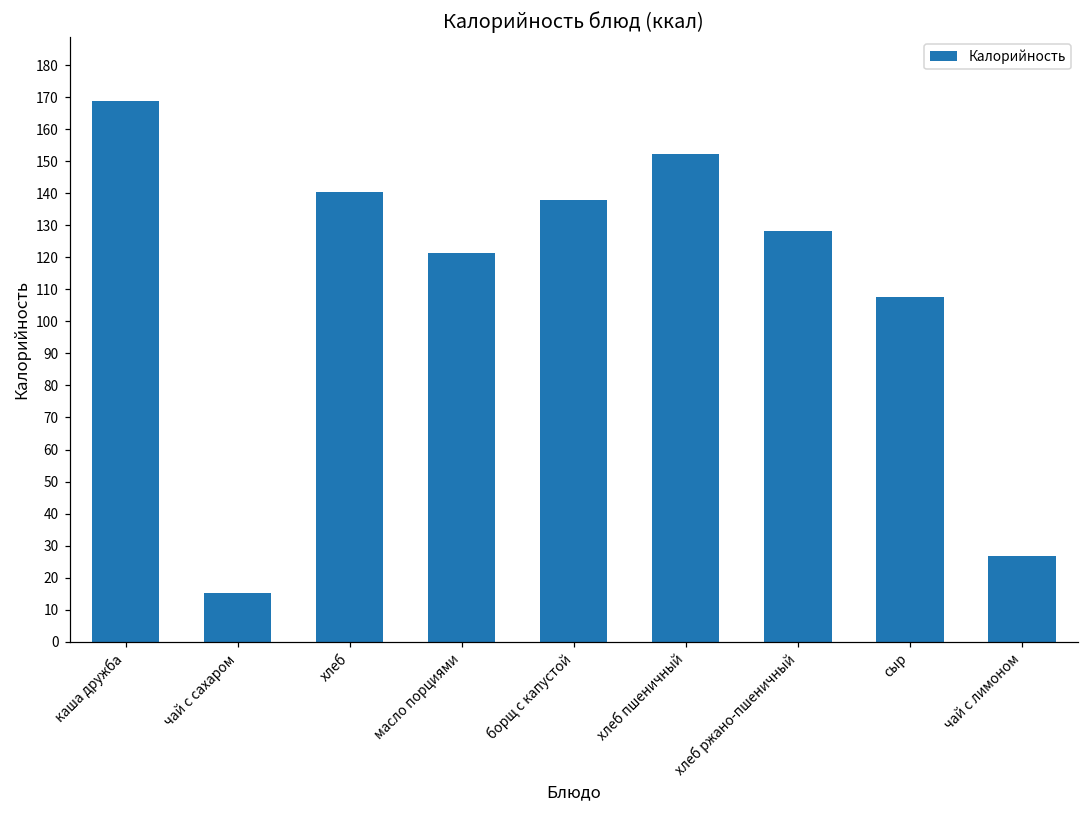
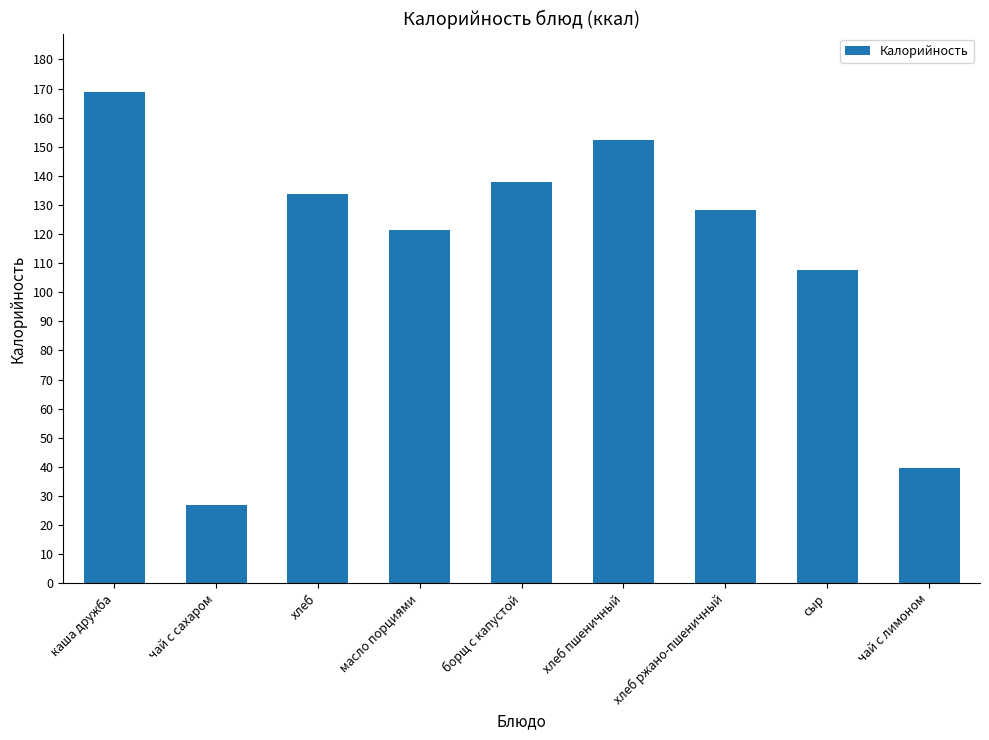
чай с сахаром: 15 -> 27
хлеб: 141 -> 134
чай с лимоном: 27 -> 40
